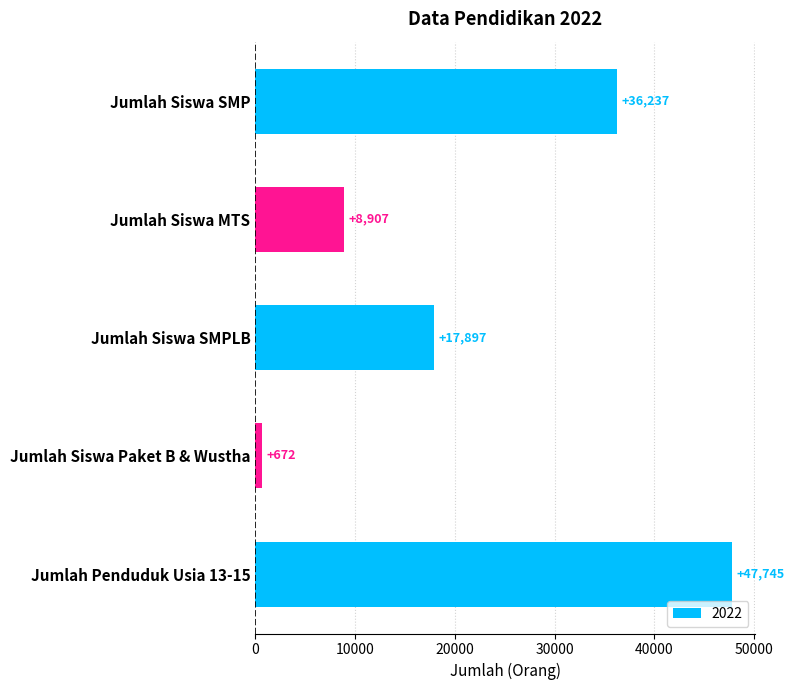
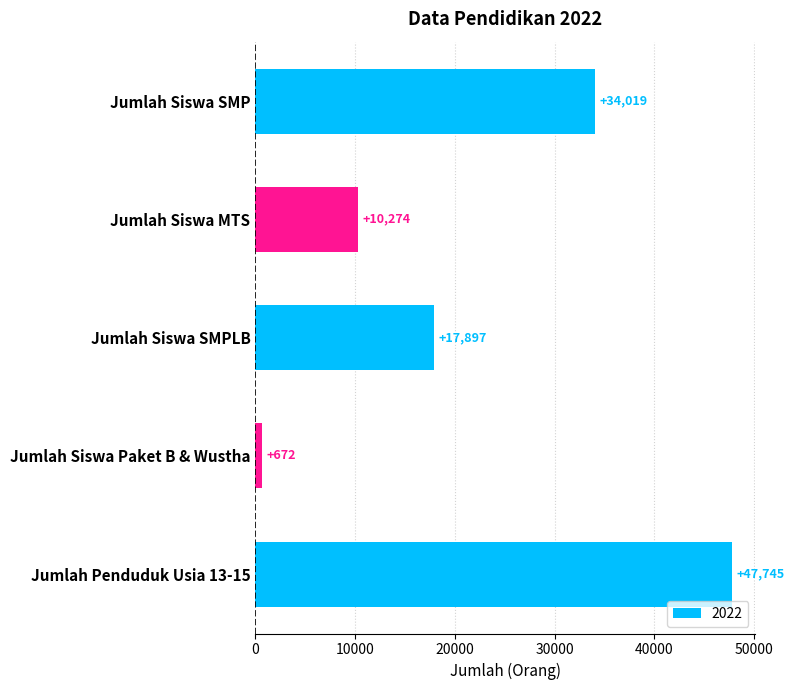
Jumlah Siswa SMP: +36,237 -> +34,019
Jumlah Siswa MTS: +8,907 -> +10,274
